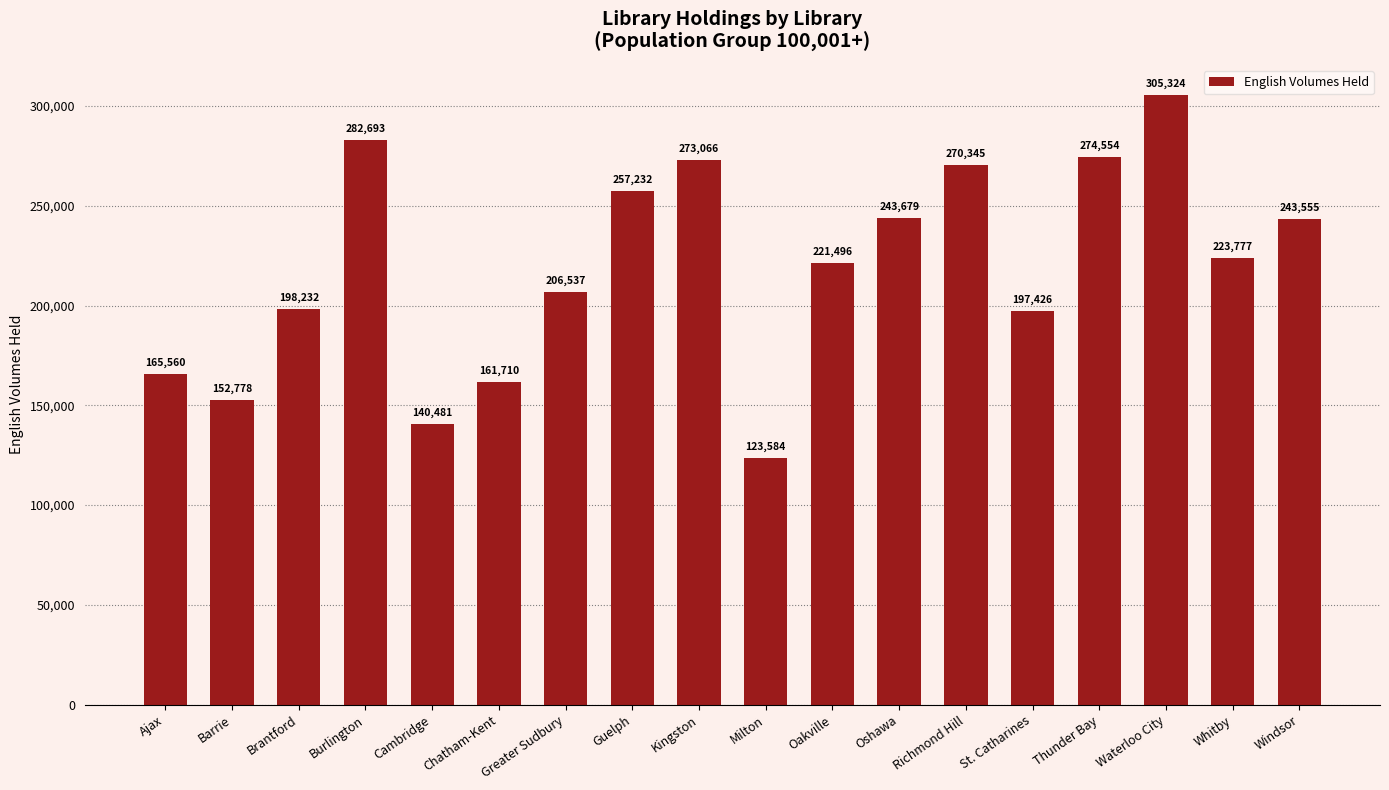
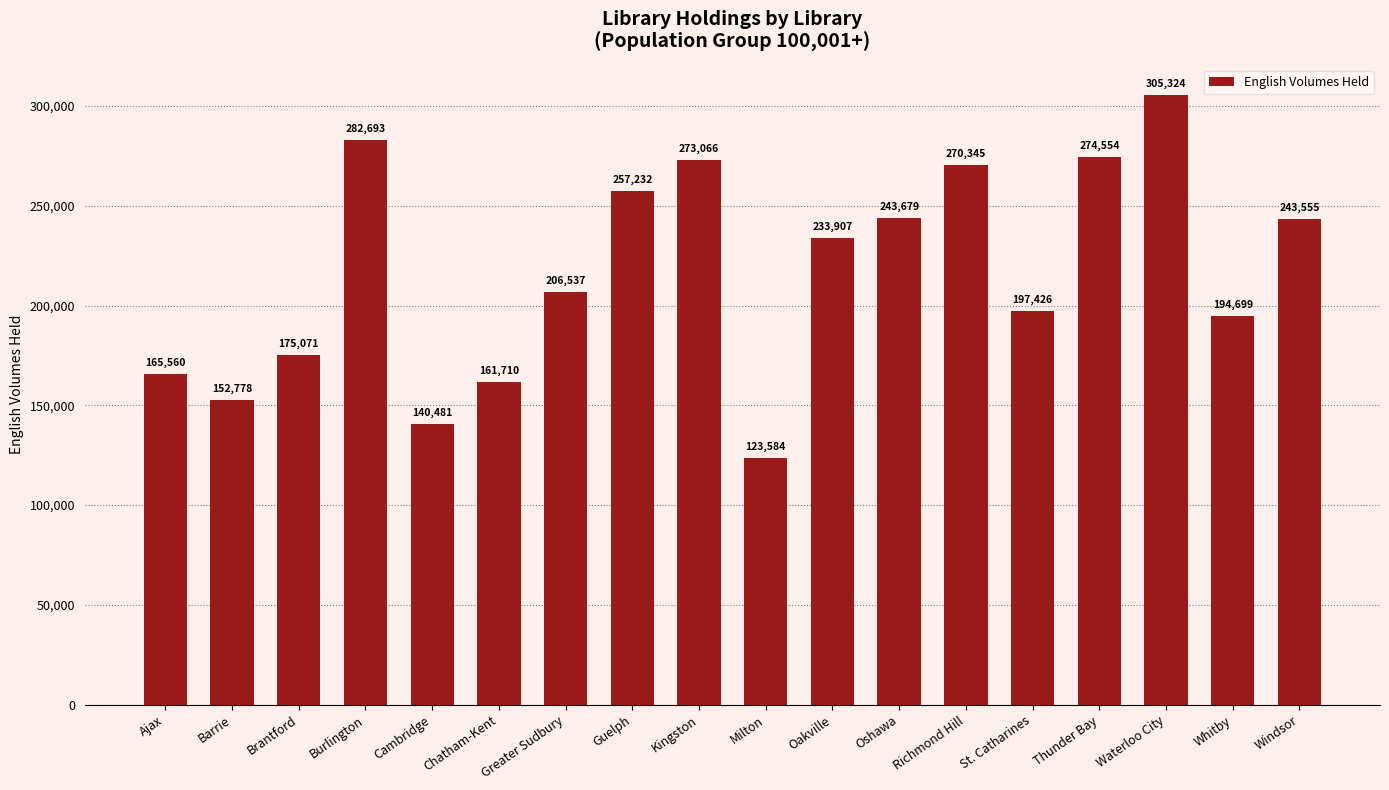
Brantford: 198,232 -> 175,071
Oakville: 221,496 -> 233,907
Whitby: 223,777 -> 194,699
